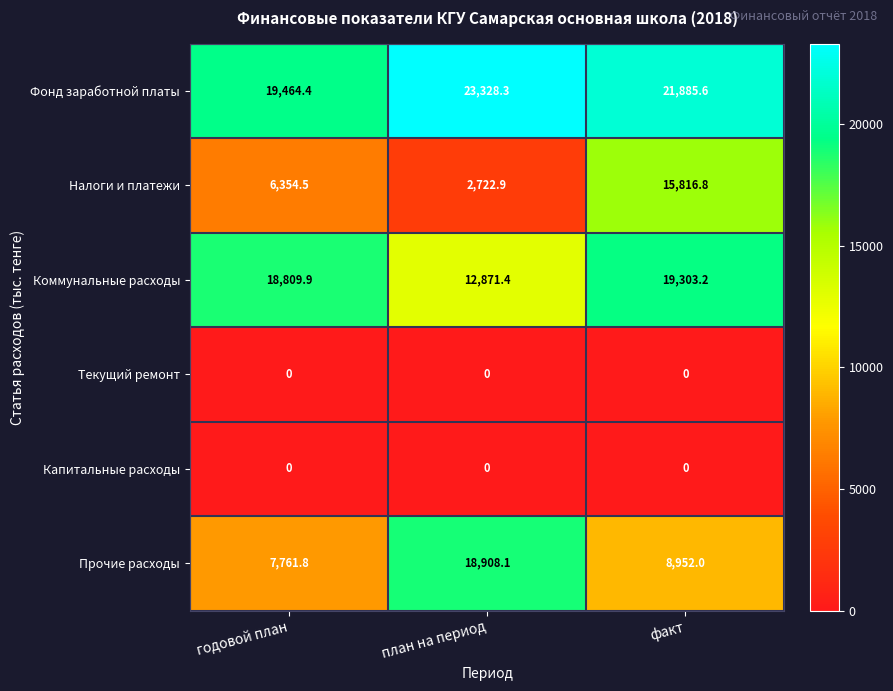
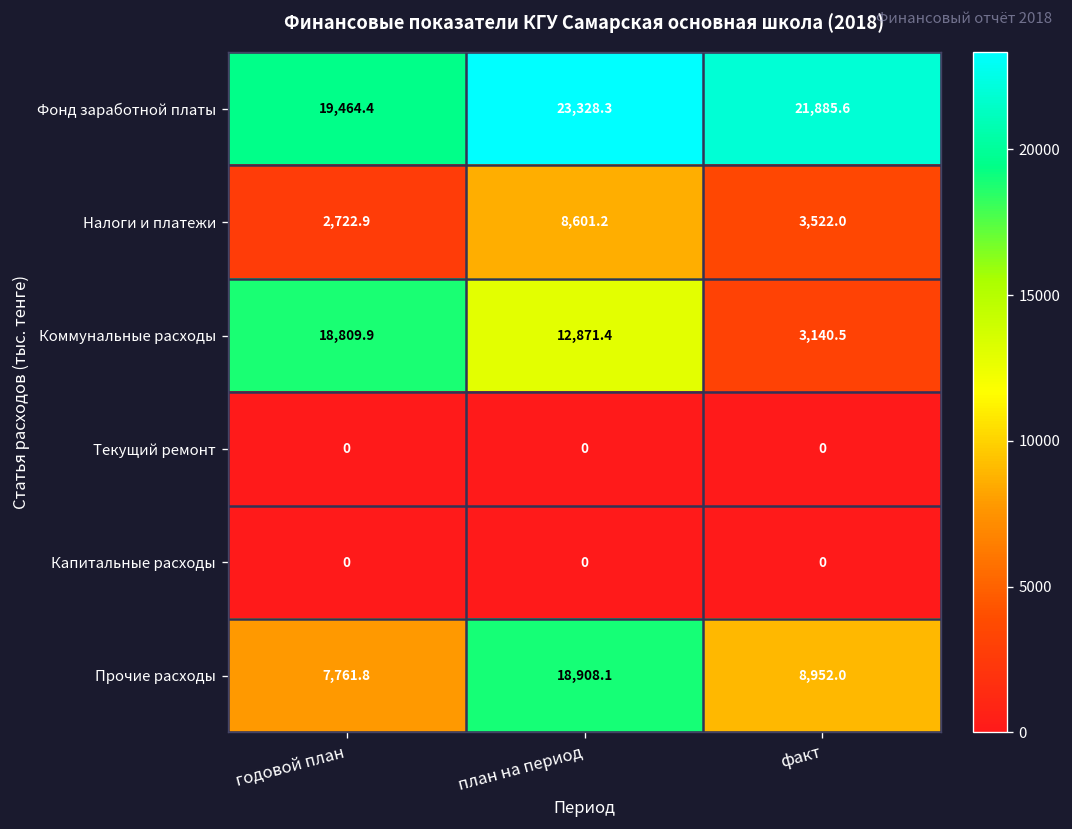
Налоги и платежи, годовой план: 6,354.5 -> 2,722.9
Налоги и платежи, план на период: 2,722.9 -> 8,601.2
Налоги и платежи, факт: 15,816.8 -> 3,522.0
Коммунальные расходы, факт: 19,303.2 -> 3,140.5
